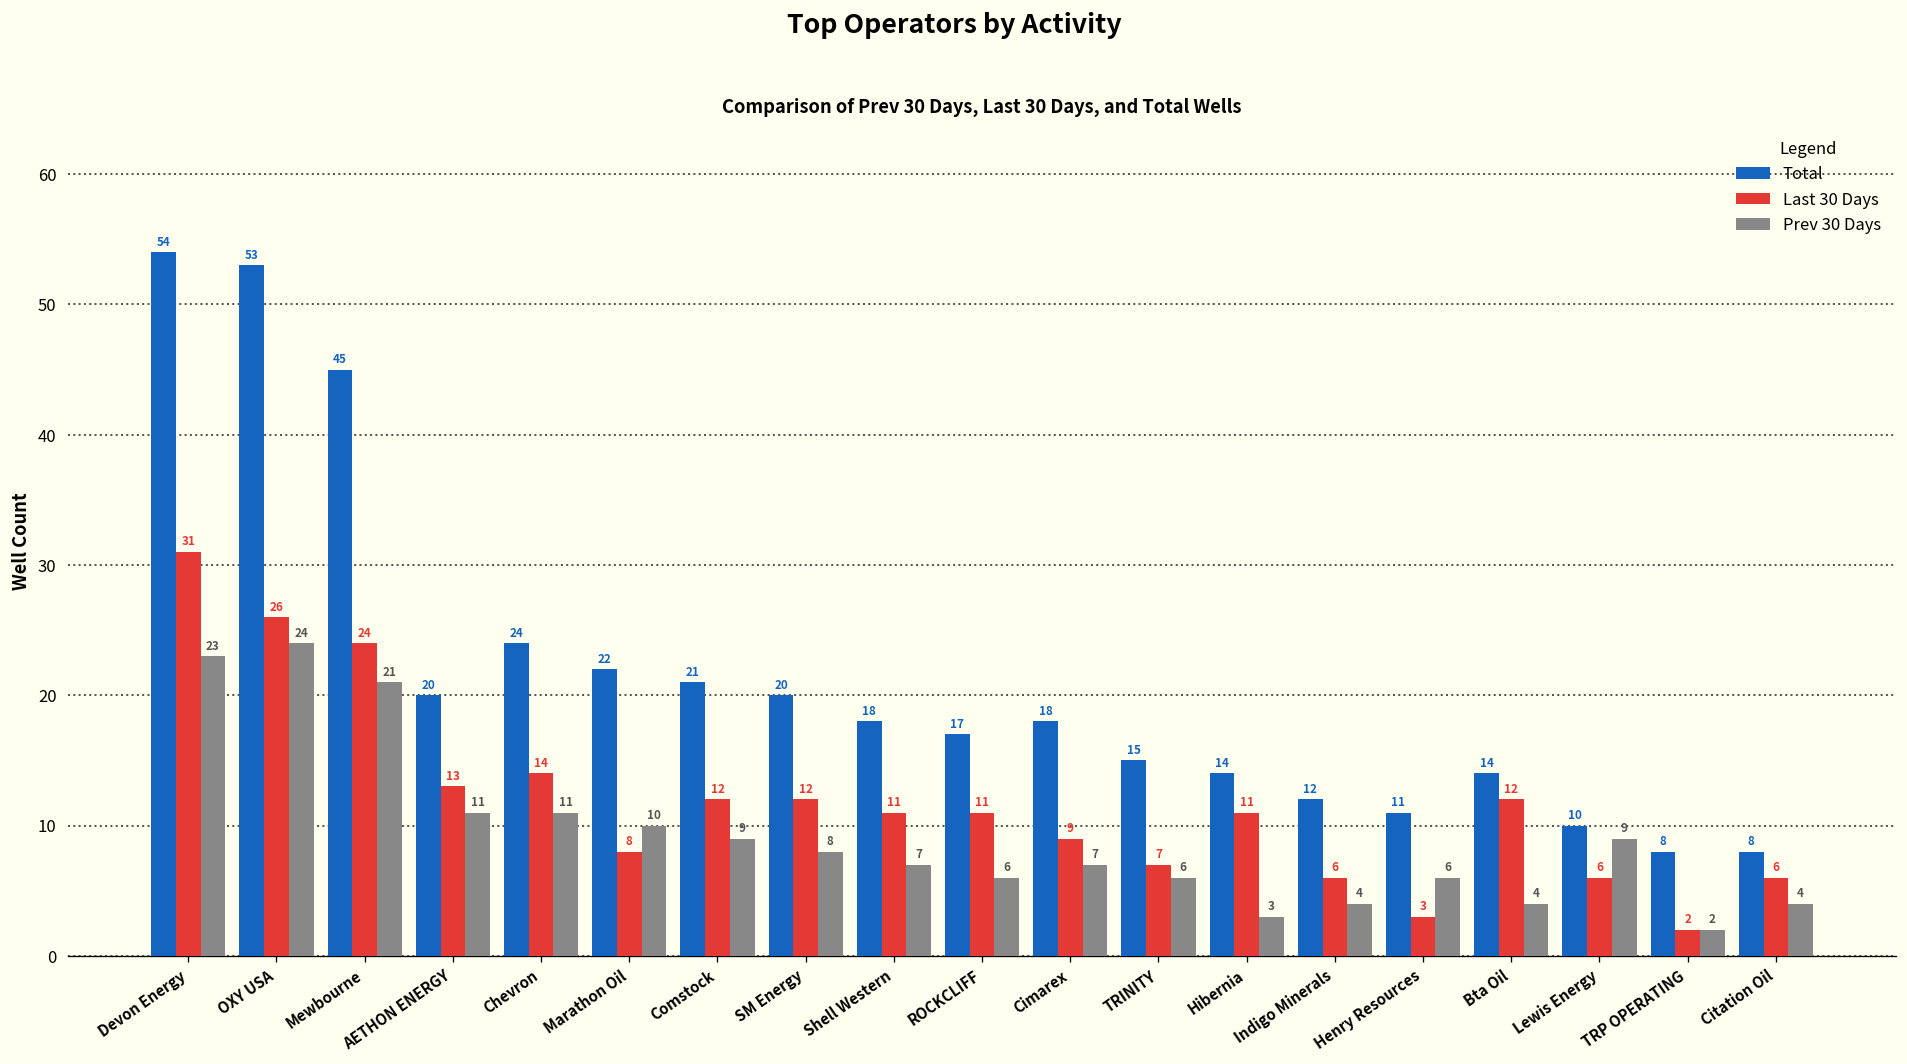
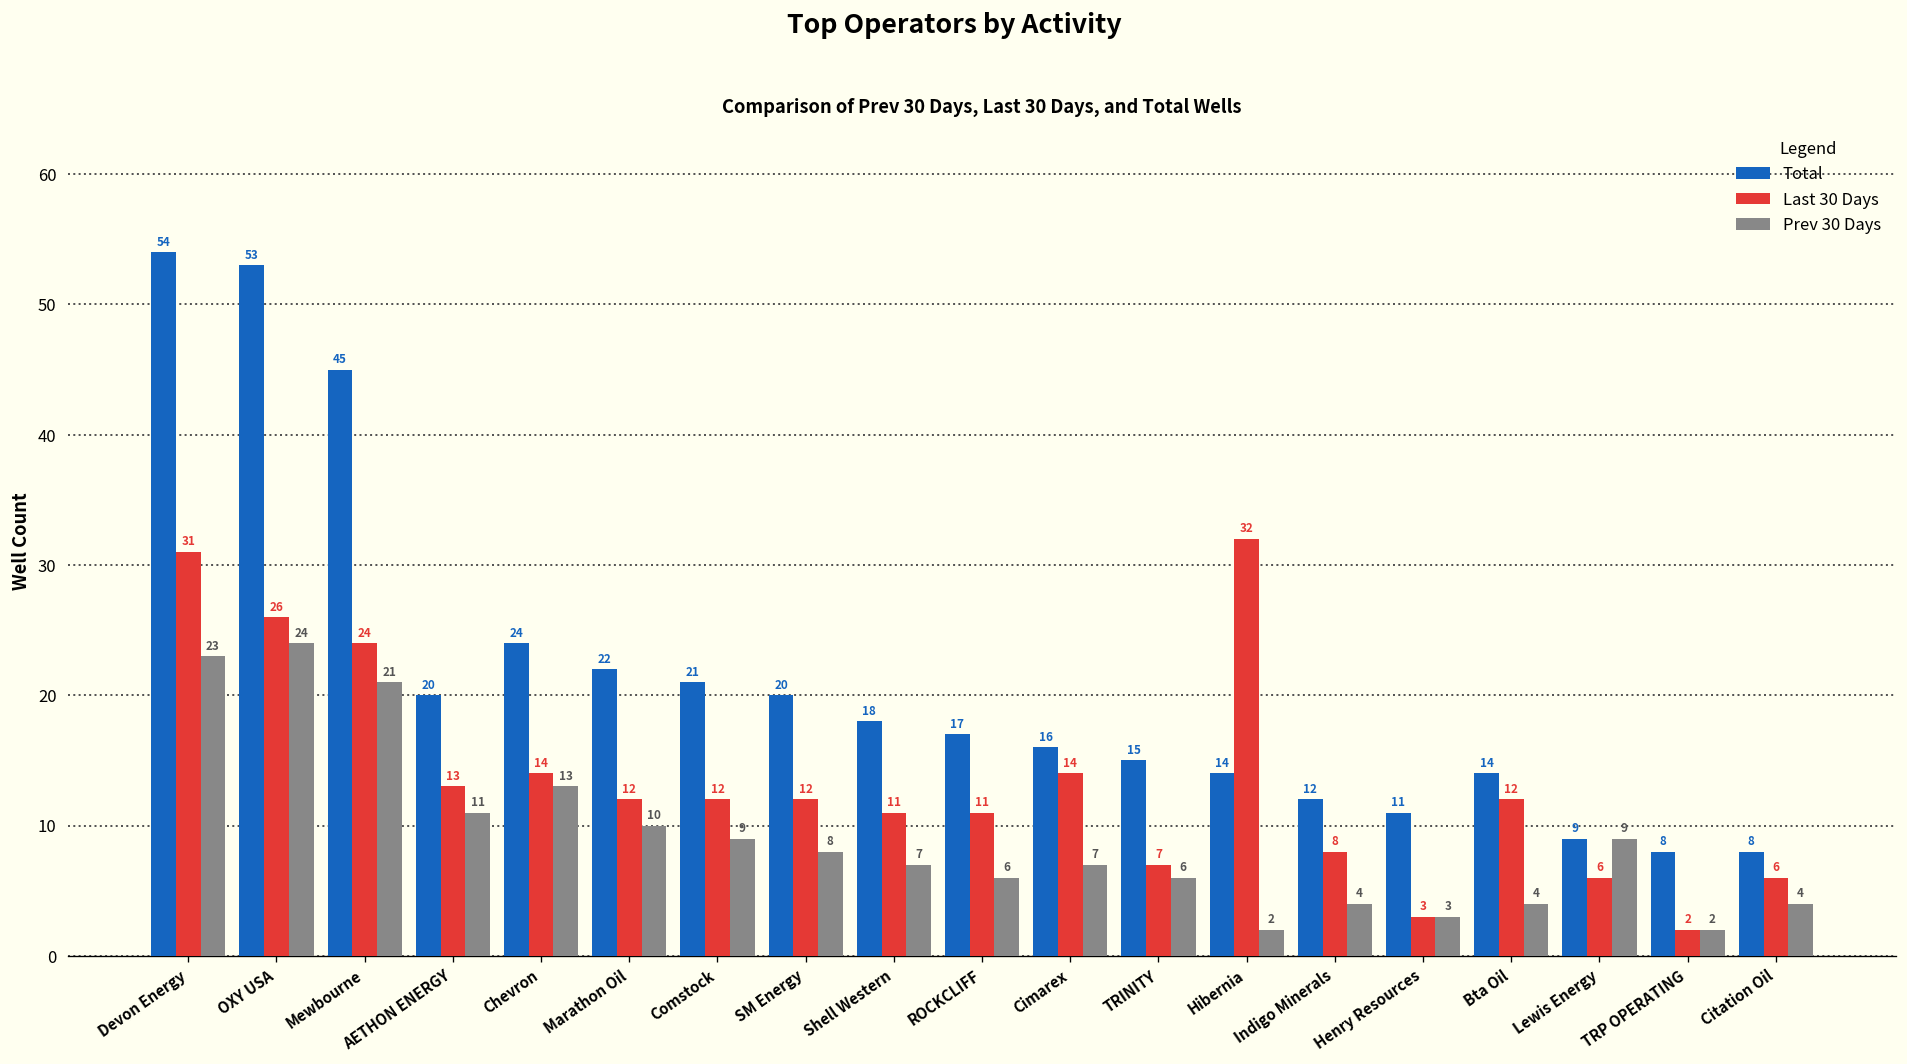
Prev 30 Days, Chevron: 11 -> 13
Last 30 Days, Marathon Oil: 8 -> 12
Total, Cimarex: 18 -> 16
Last 30 Days, Cimarex: 9 -> 14
Last 30 Days, Hibernia: 11 -> 32
Prev 30 Days, Hibernia: 3 -> 2
Last 30 Days, Indigo Minerals: 6 -> 8
Prev 30 Days, Henry Resources: 6 -> 3
Total, Lewis Energy: 10 -> 9
